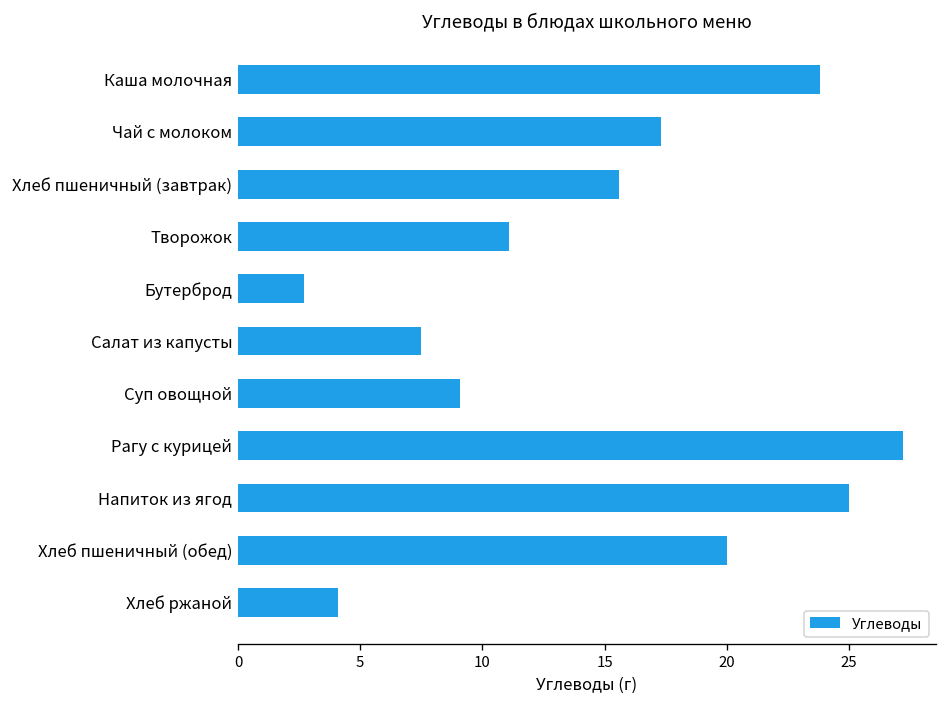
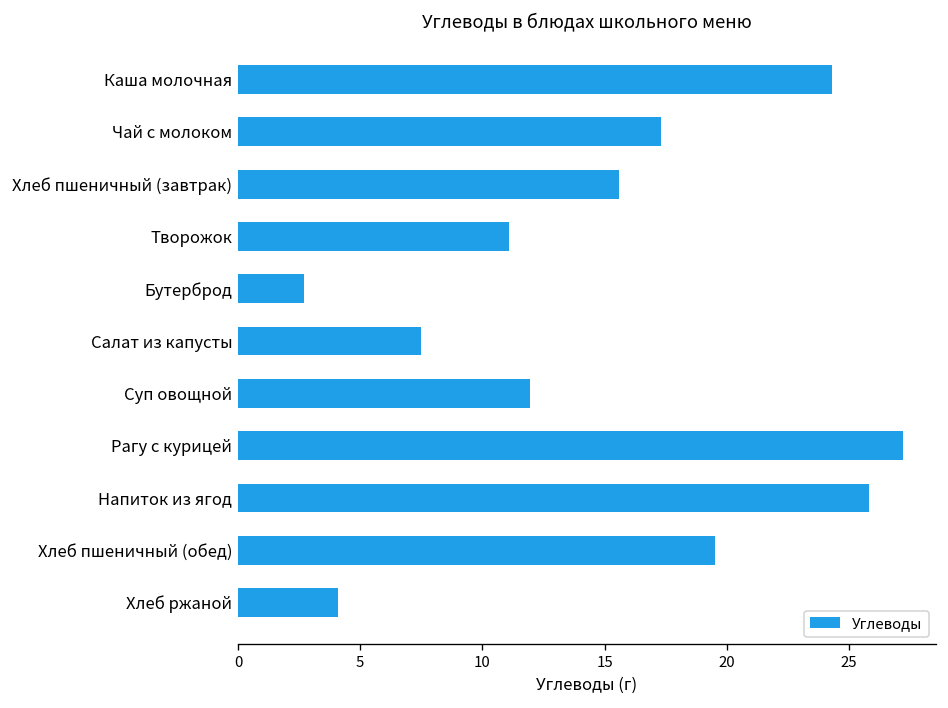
Каша молочная: 23.8 -> 24.3
Суп овощной: 9.1 -> 12.0
Напиток из ягод: 25.0 -> 25.8
Хлеб пшеничный (обед): 20.0 -> 19.5
